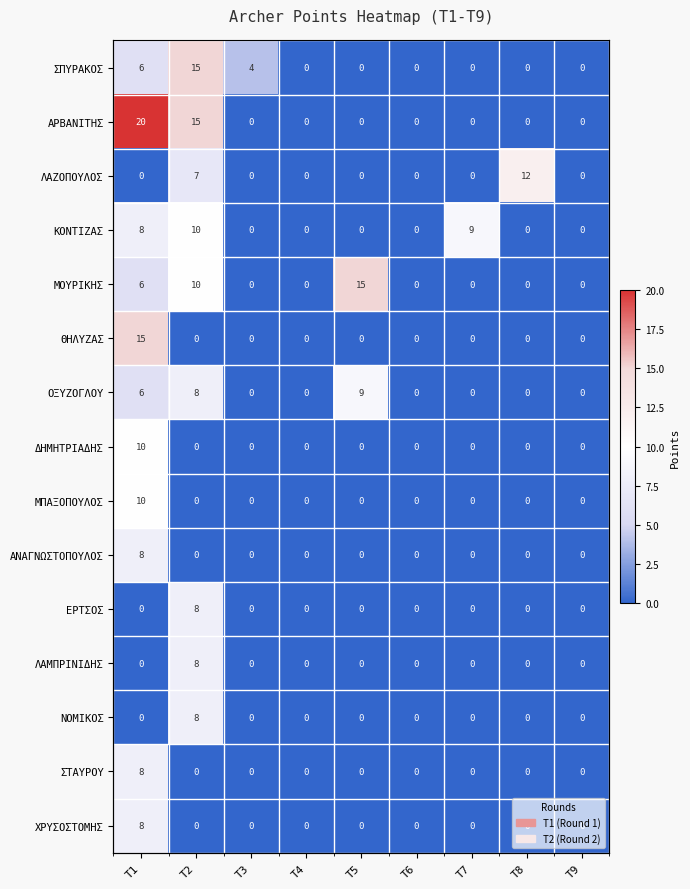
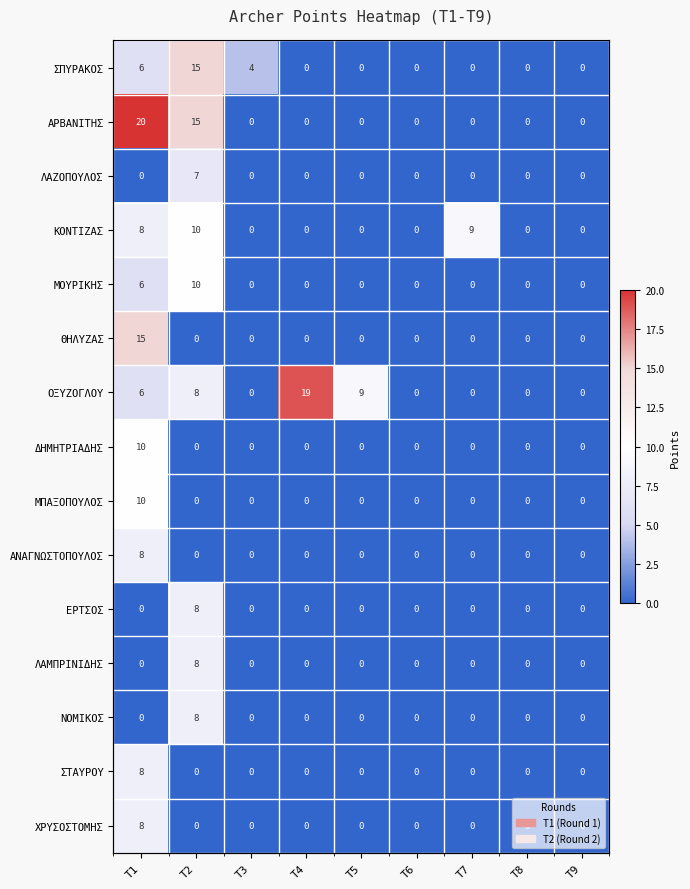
ΛΑΖΟΠΟΥΛΟΣ, T8: 12 -> 0
ΜΟΥΡΙΚΗΣ, T5: 15 -> 0
ΟΞΥΖΟΓΛΟΥ, T4: 0 -> 19
